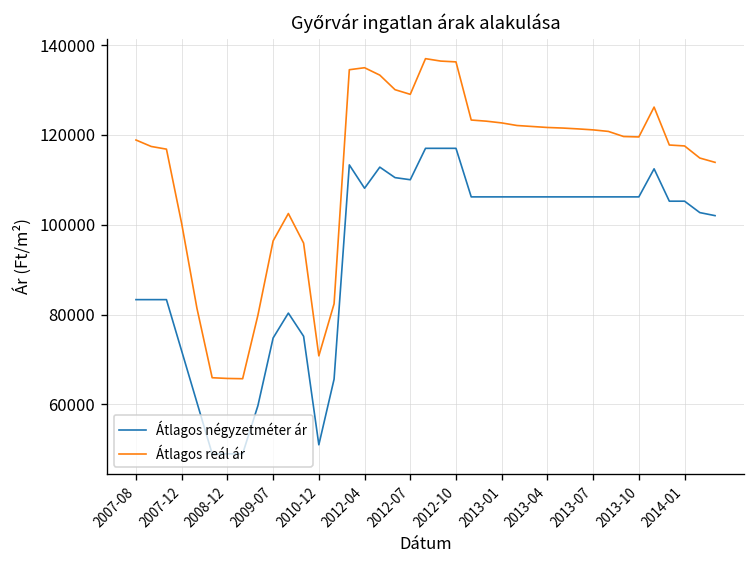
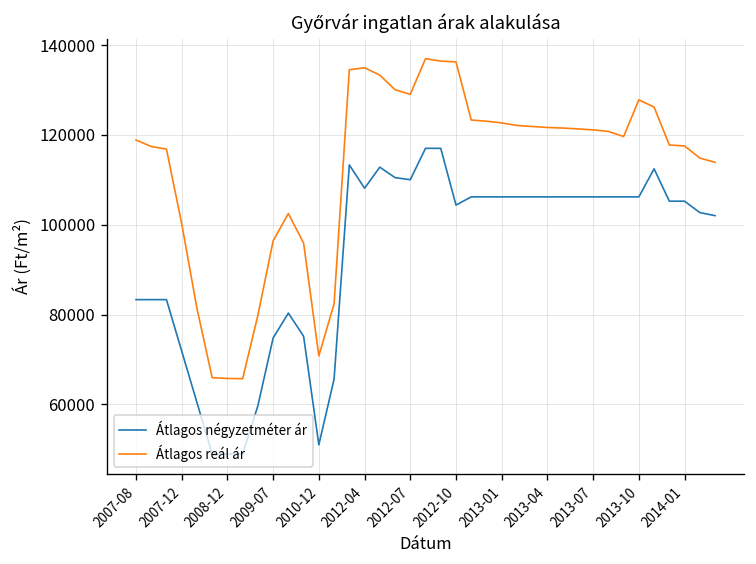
Átlagos négyzetméter ár, 2012-10: 117000 -> 104000
Átlagos reál ár, 2013-10: 120000 -> 128000
